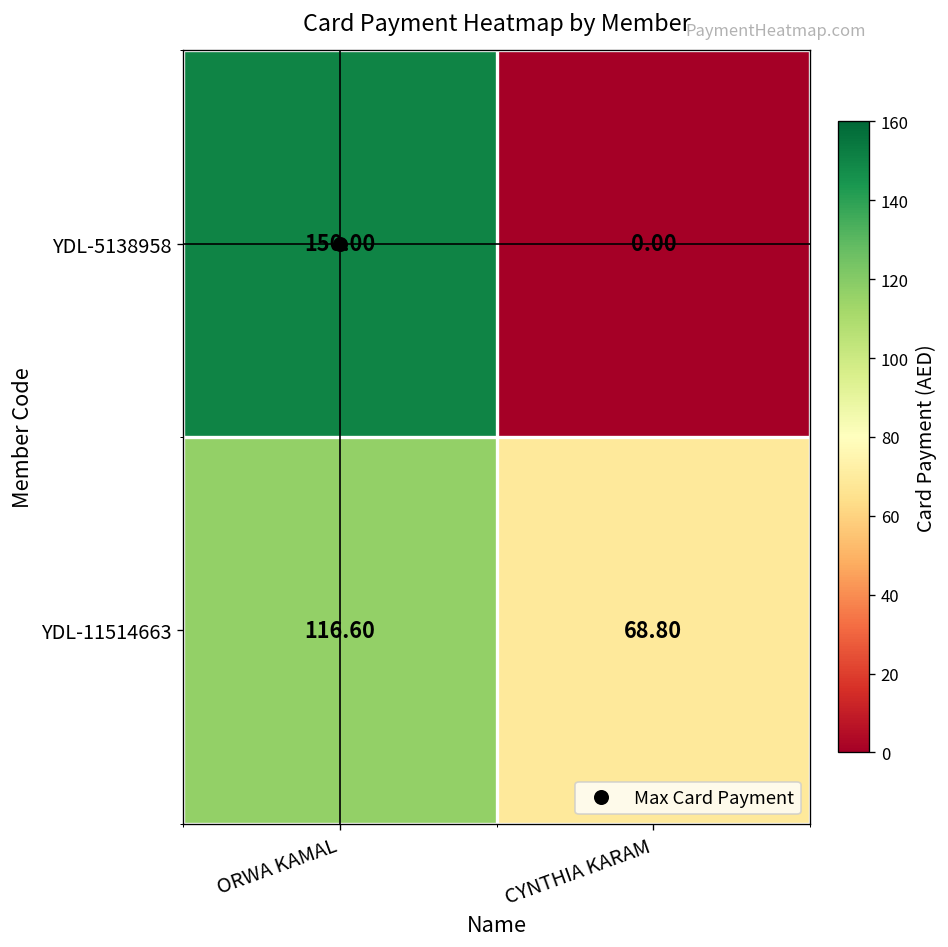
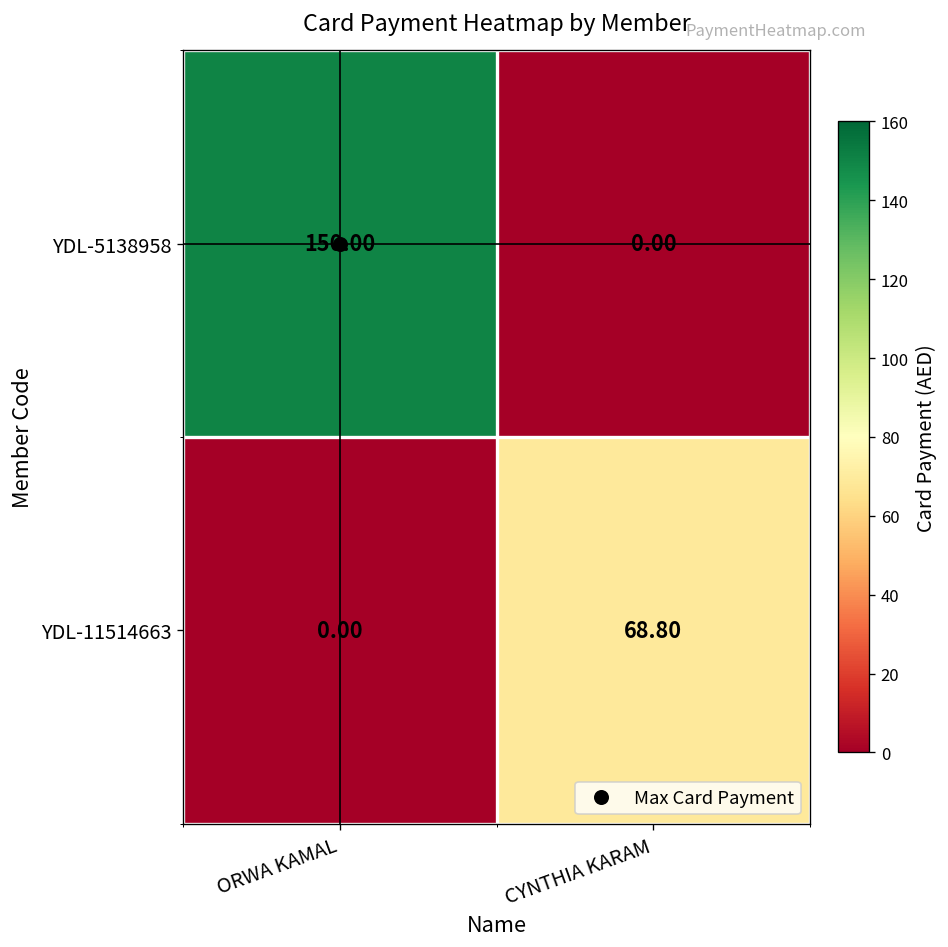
YDL-11514663, ORWA KAMAL: 116.60 -> 0.00
